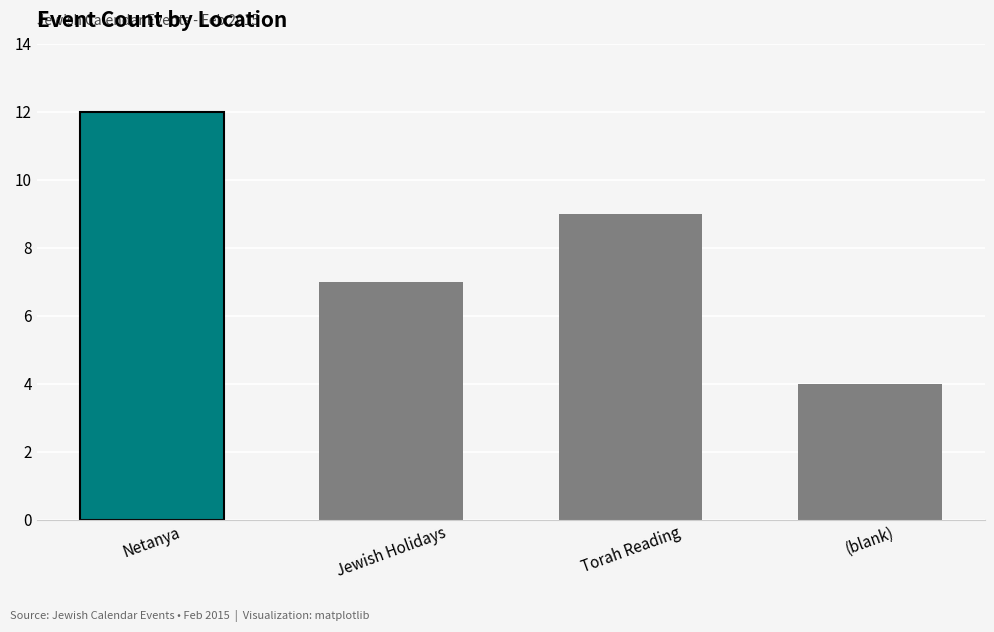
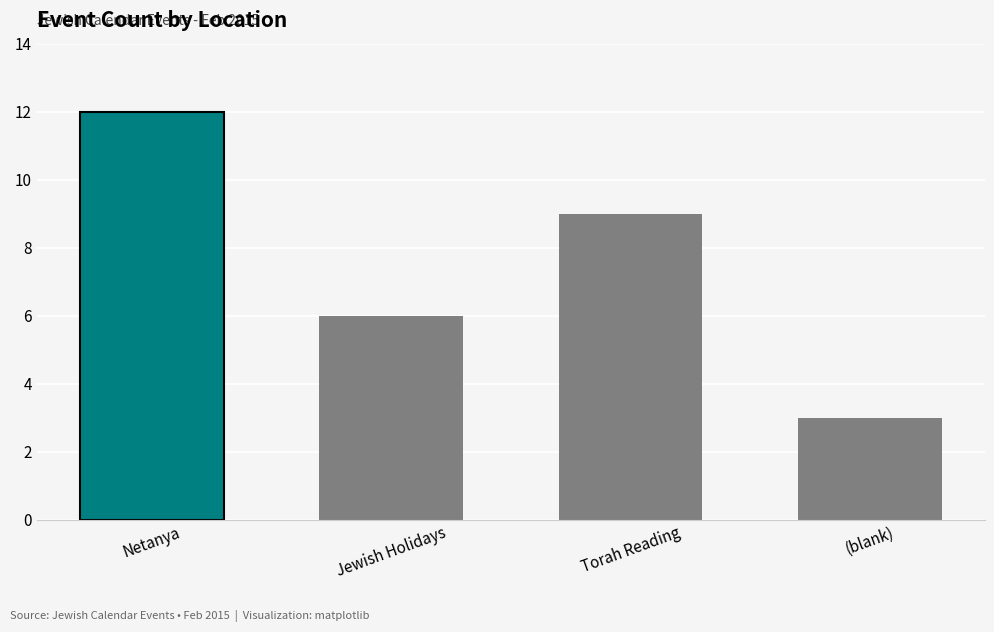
Jewish Holidays: 7 -> 6
(blank): 4 -> 3
